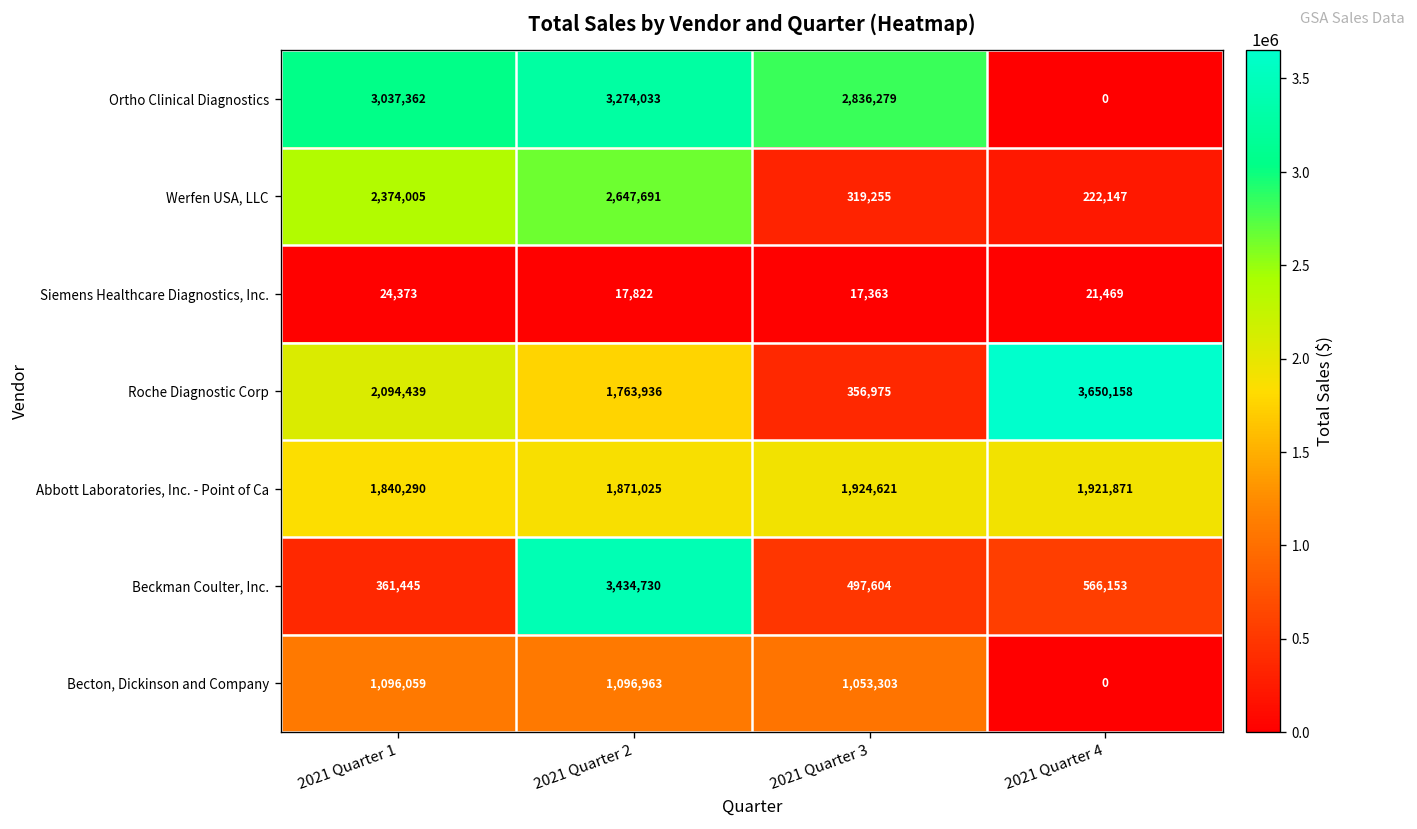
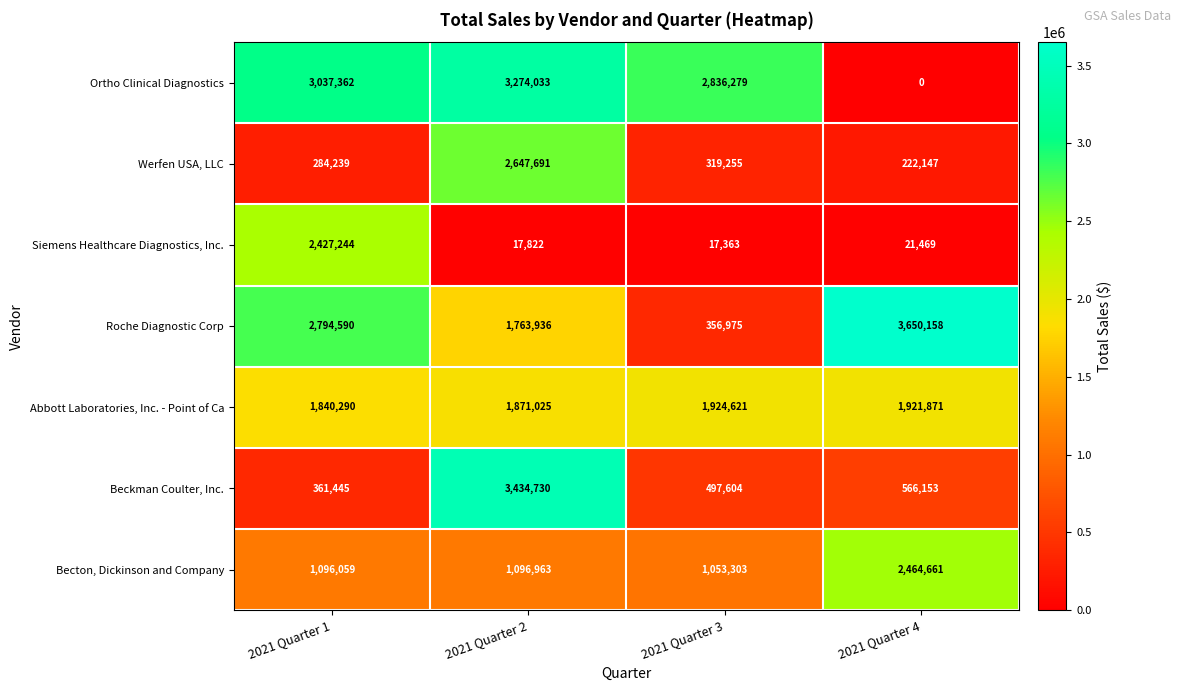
Werfen USA, LLC, 2021 Quarter 1: 2,374,005 -> 284,239
Siemens Healthcare Diagnostics, Inc., 2021 Quarter 1: 24,373 -> 2,427,244
Roche Diagnostic Corp, 2021 Quarter 1: 2,094,439 -> 2,794,590
Becton, Dickinson and Company, 2021 Quarter 4: 0 -> 2,464,661
